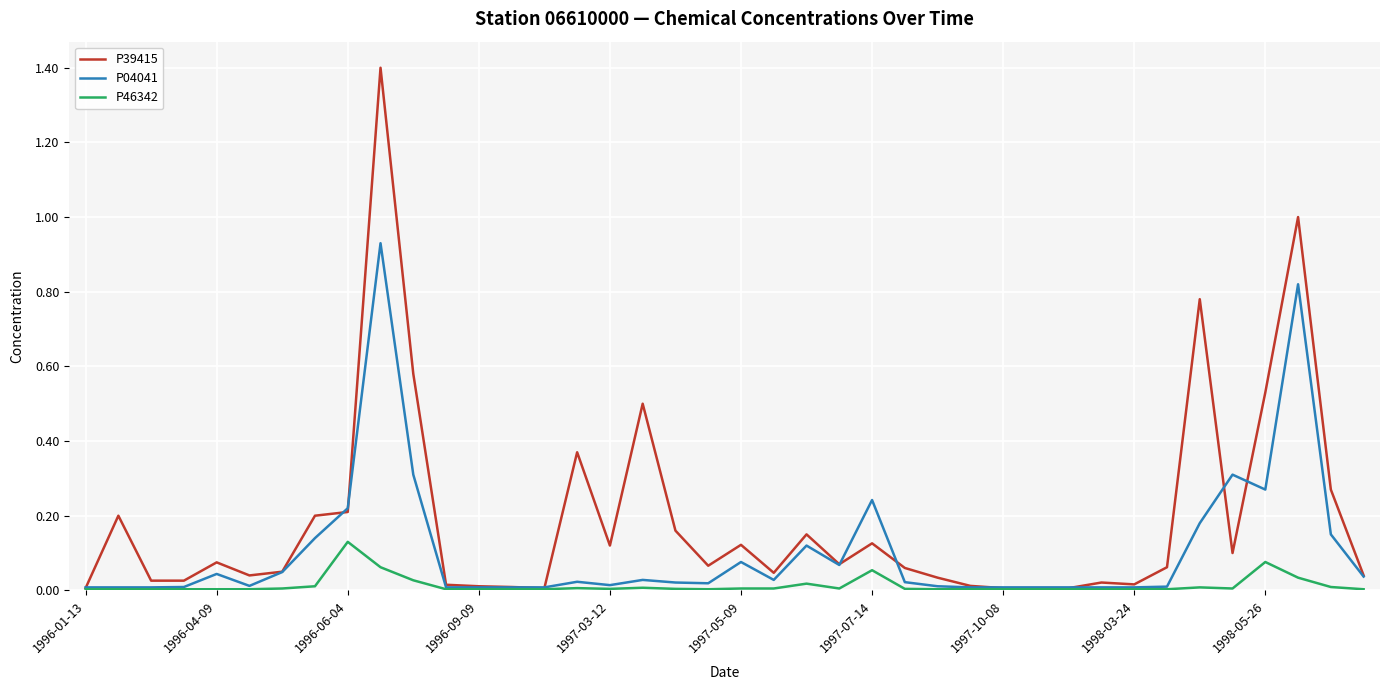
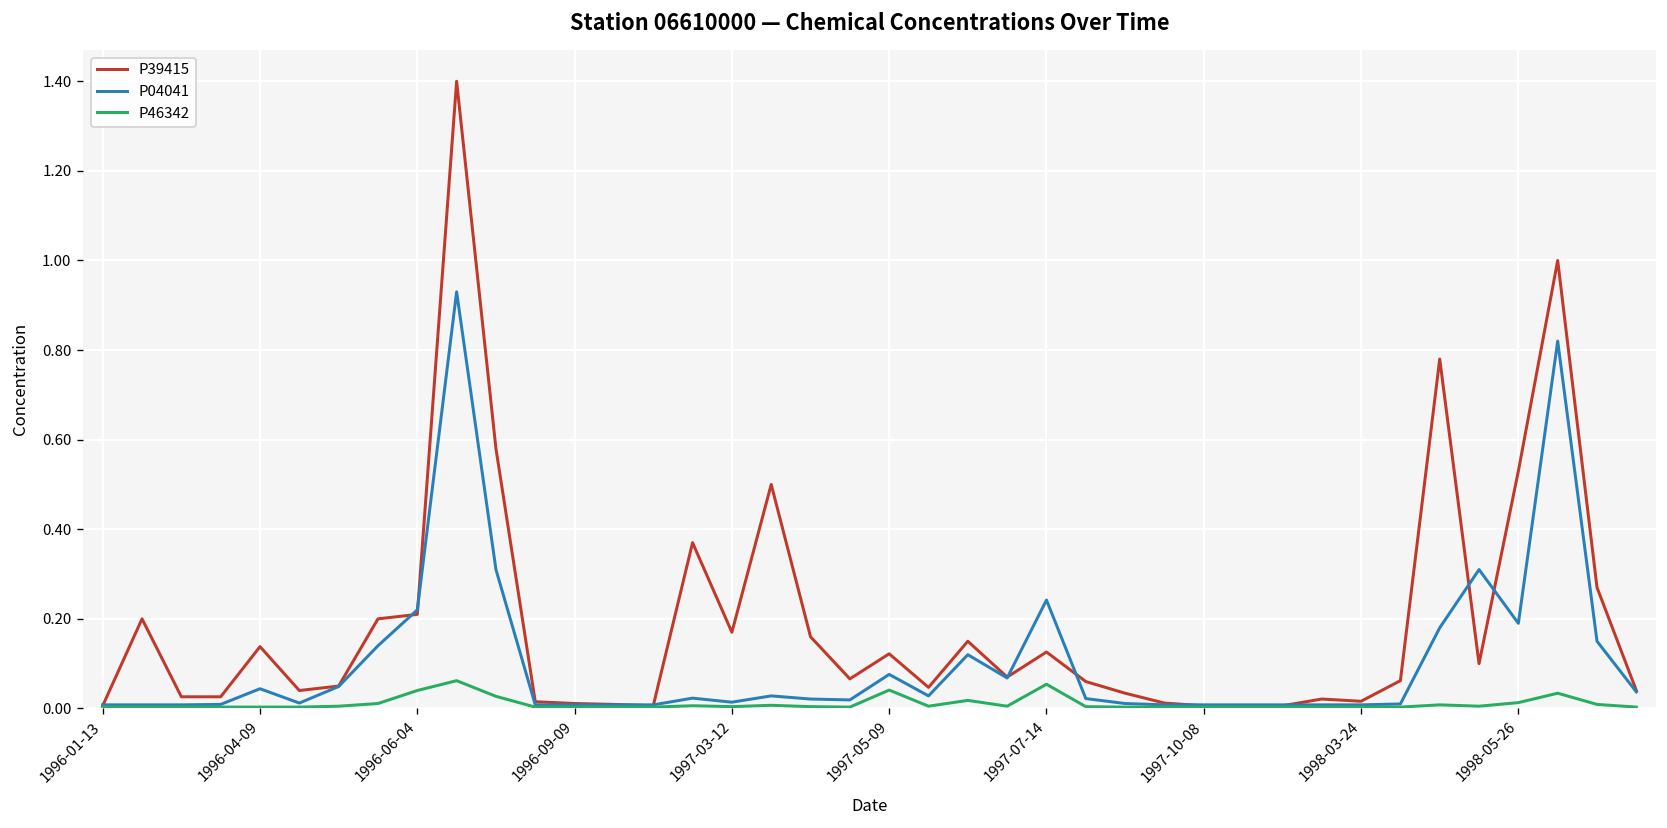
P39415, 1996-04-09: 0.08 -> 0.14
P46342, 1996-06-04: 0.13 -> 0.04
P39415, 1997-03-12: 0.12 -> 0.17
P46342, 1997-05-09: 0.01 -> 0.04
P04041, 1998-05-26: 0.27 -> 0.19
P46342, 1998-05-26: 0.08 -> 0.01
